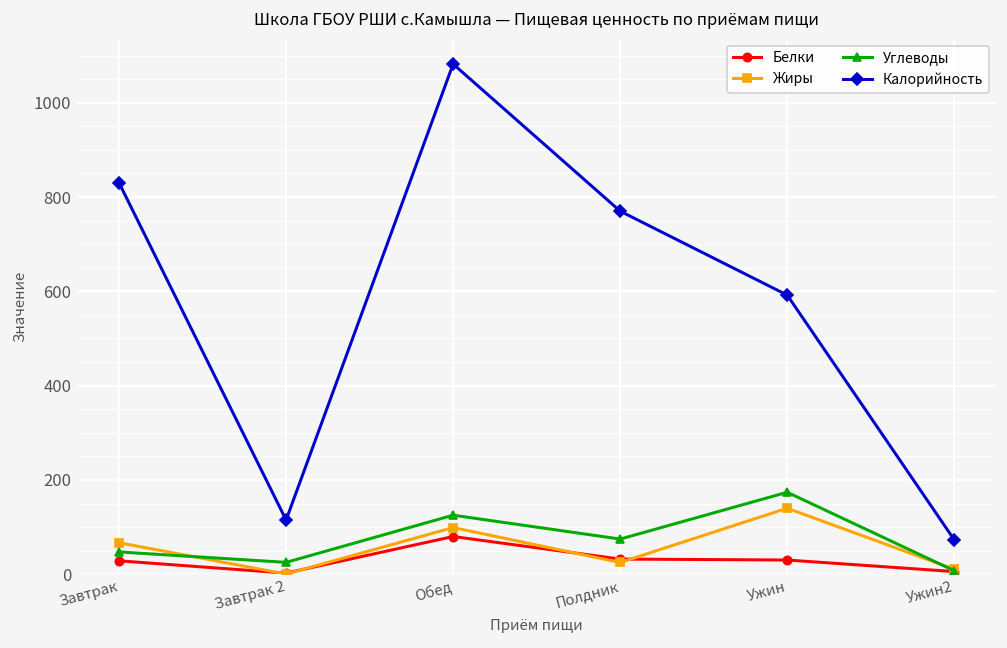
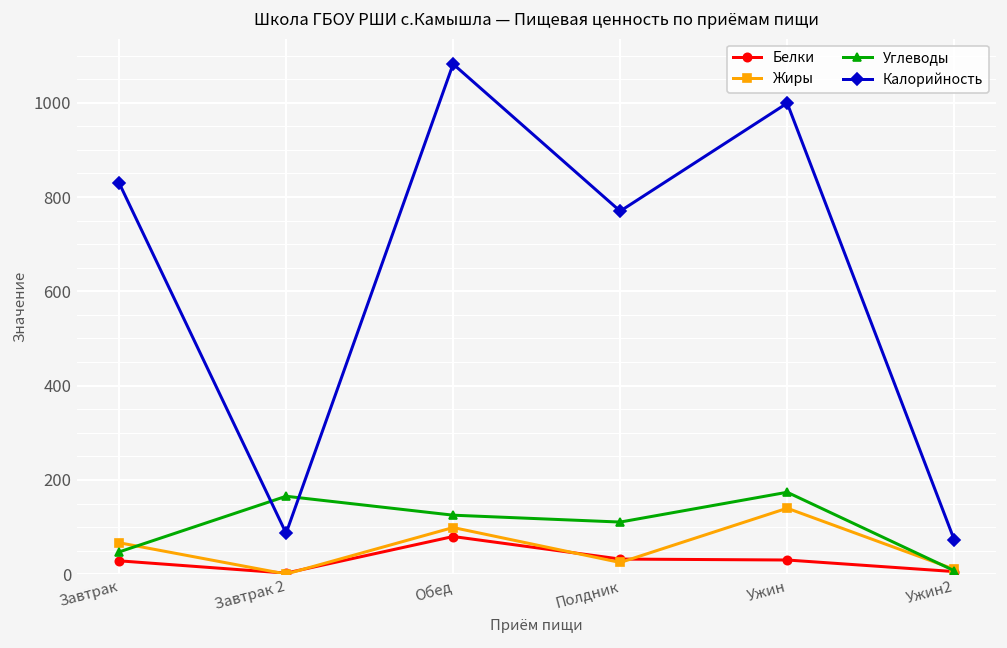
Углеводы, Завтрак 2: 30 -> 170
Калорийность, Завтрак 2: 120 -> 90
Углеводы, Полдник: 70 -> 110
Калорийность, Ужин: 590 -> 1000
